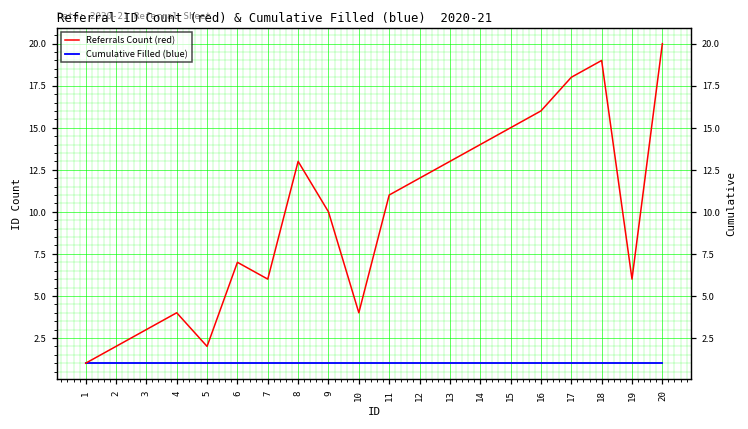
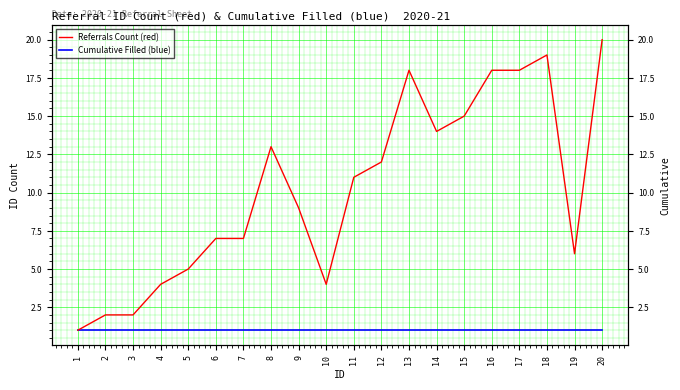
Referrals Count (red), 3: 3 -> 2
Referrals Count (red), 5: 2 -> 5
Referrals Count (red), 7: 6 -> 7
Referrals Count (red), 9: 10 -> 9
Referrals Count (red), 13: 13 -> 18
Referrals Count (red), 16: 16 -> 18
